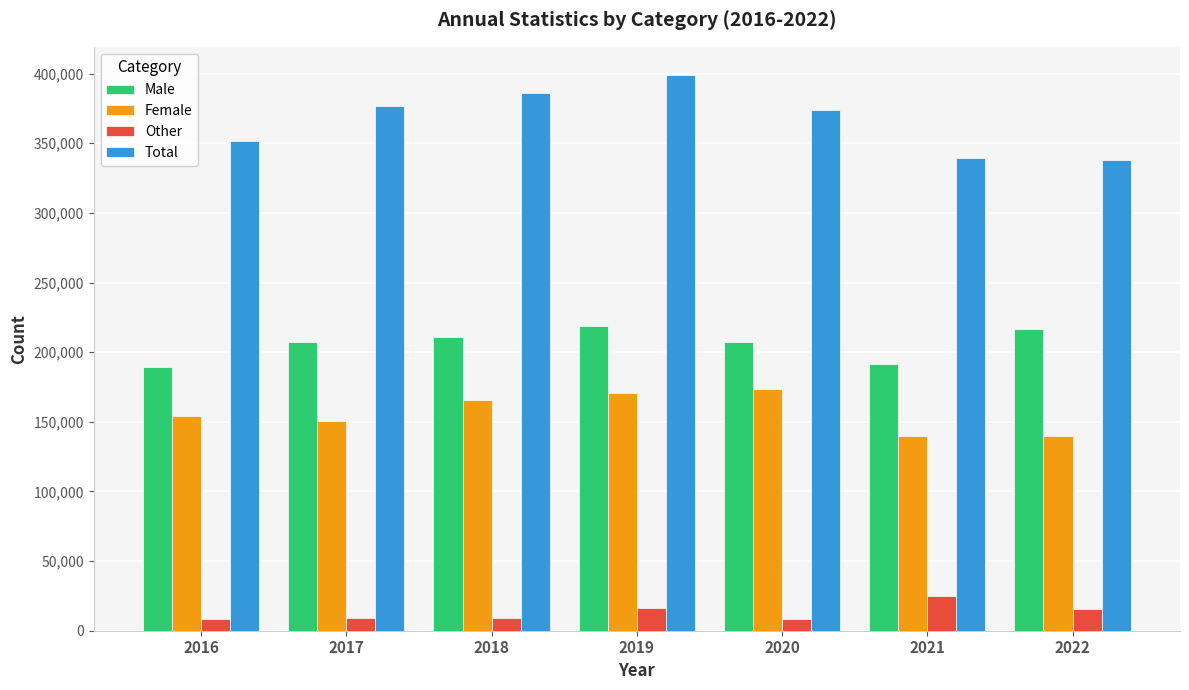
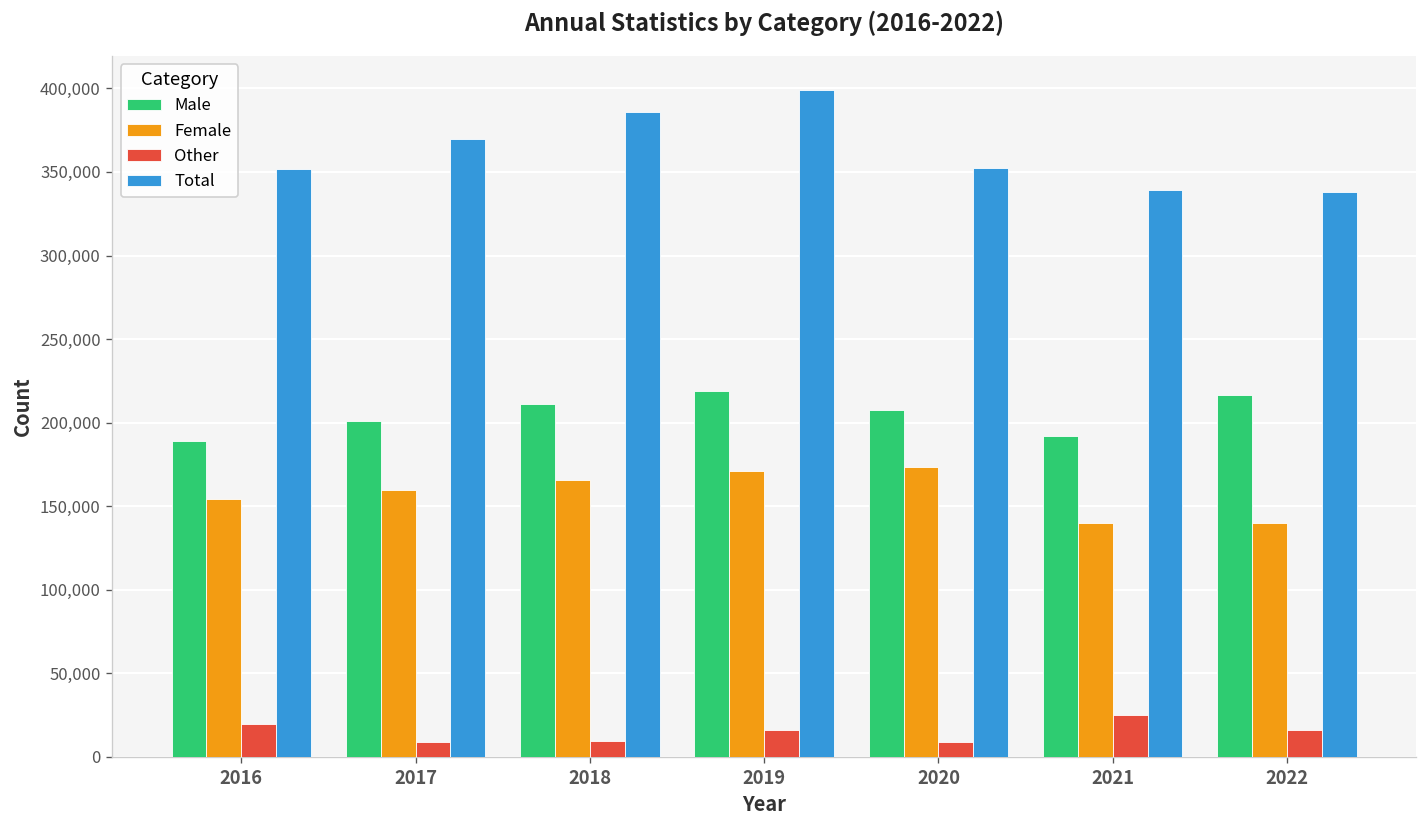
Other, 2016: 8,000 -> 19,000
Male, 2017: 207,000 -> 201,000
Female, 2017: 150,000 -> 160,000
Total, 2017: 377,000 -> 370,000
Total, 2020: 374,000 -> 352,000
